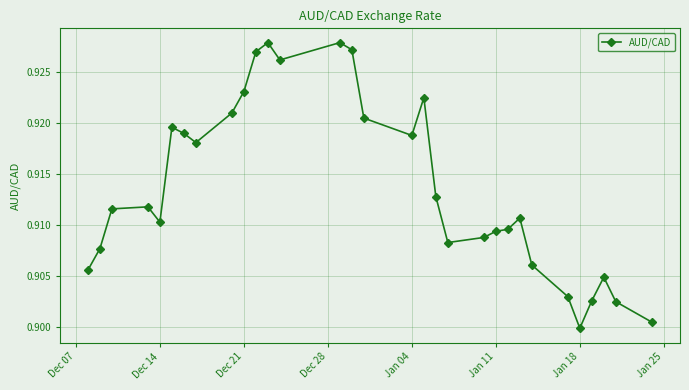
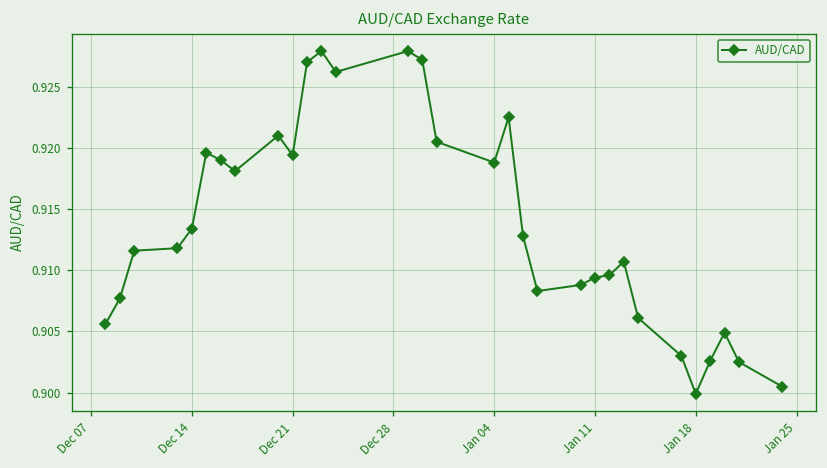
Dec 14: 0.9103 -> 0.9134
Dec 21: 0.9231 -> 0.9194
